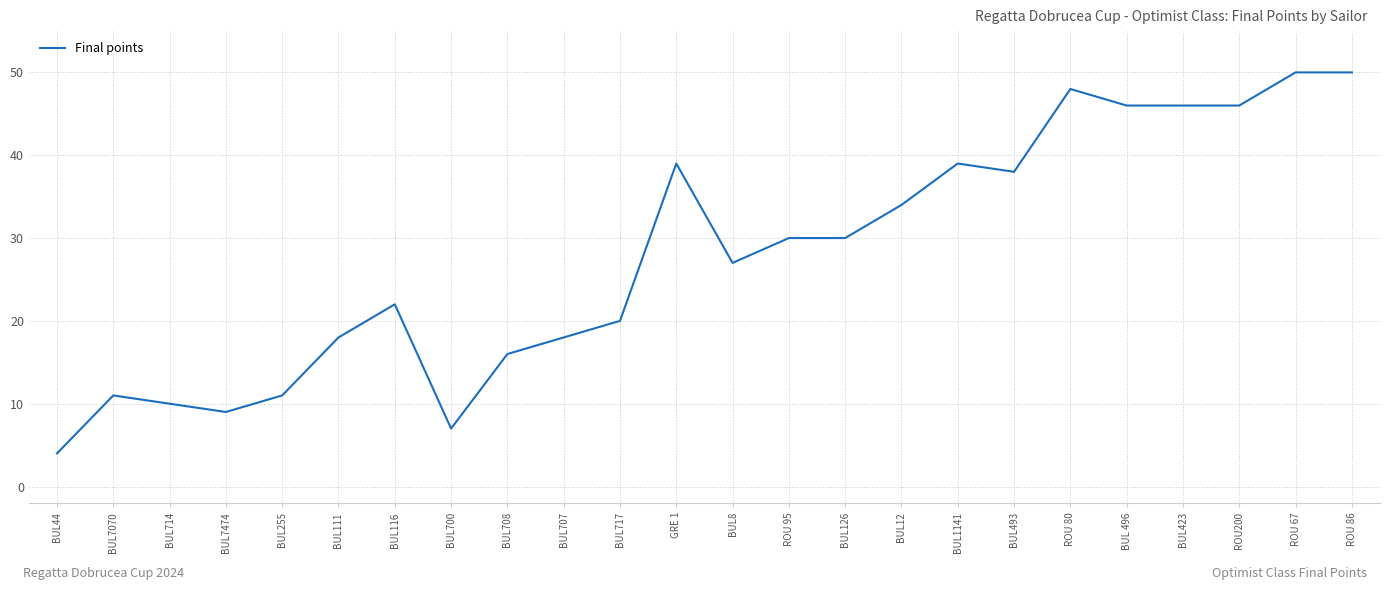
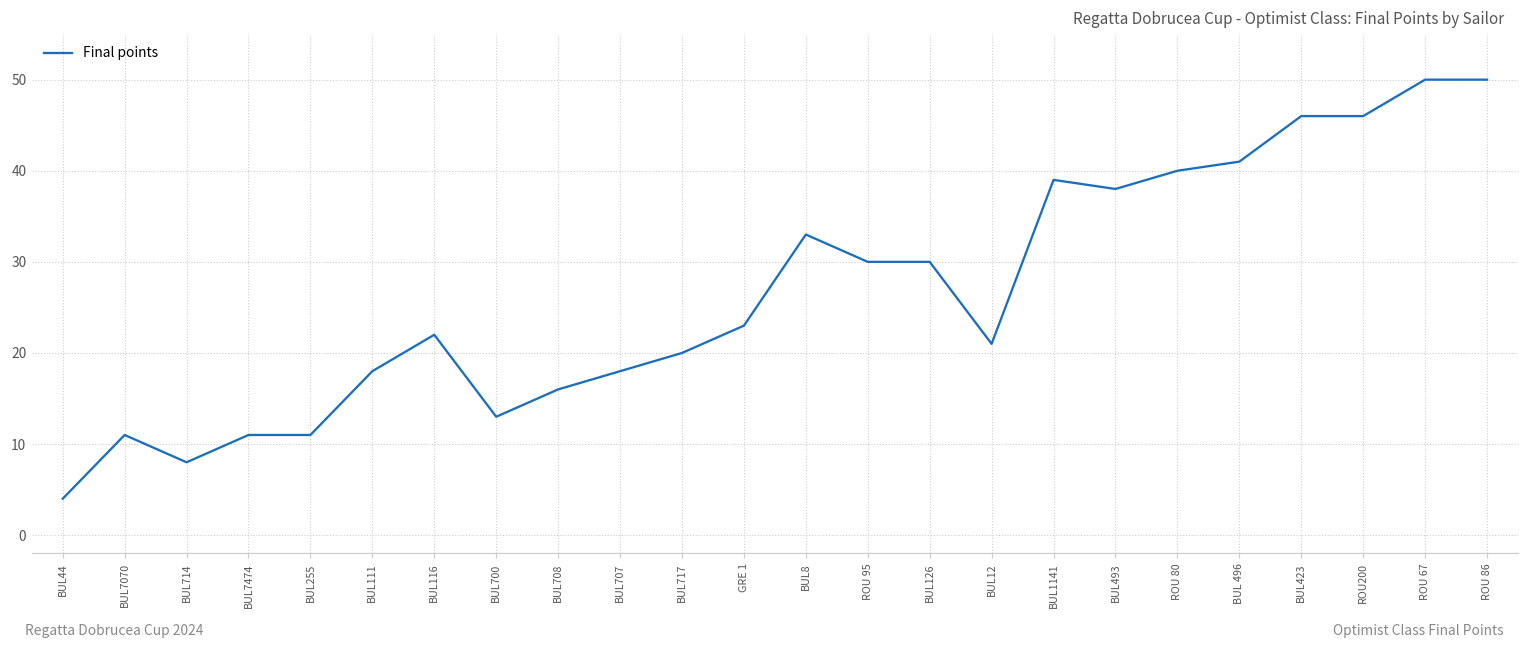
BUL714: 10 -> 8
BUL7474: 9 -> 11
BUL700: 7 -> 13
GRE 1: 39 -> 23
BUL8: 27 -> 33
BUL12: 34 -> 21
ROU 80: 48 -> 40
BUL 496: 46 -> 41
